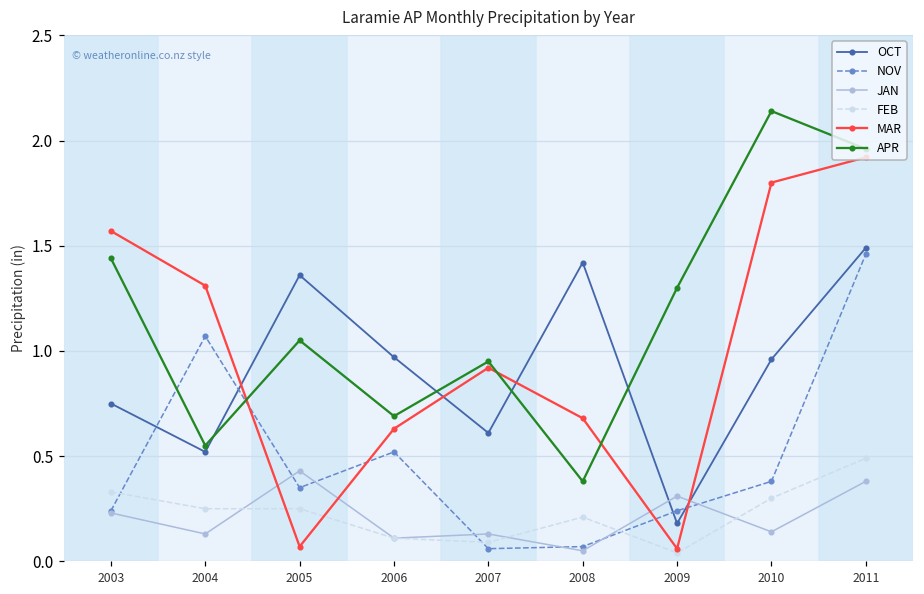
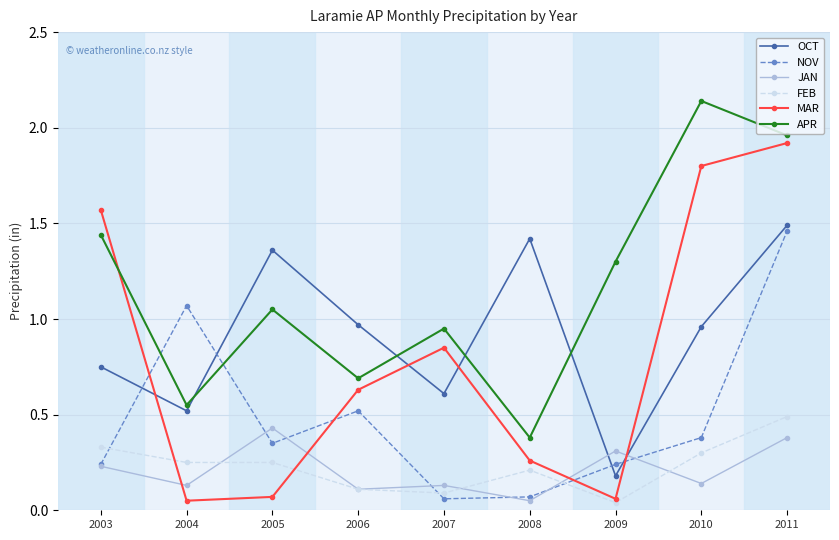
MAR, 2004: 1.31 -> 0.05
MAR, 2007: 0.92 -> 0.85
MAR, 2008: 0.68 -> 0.26
